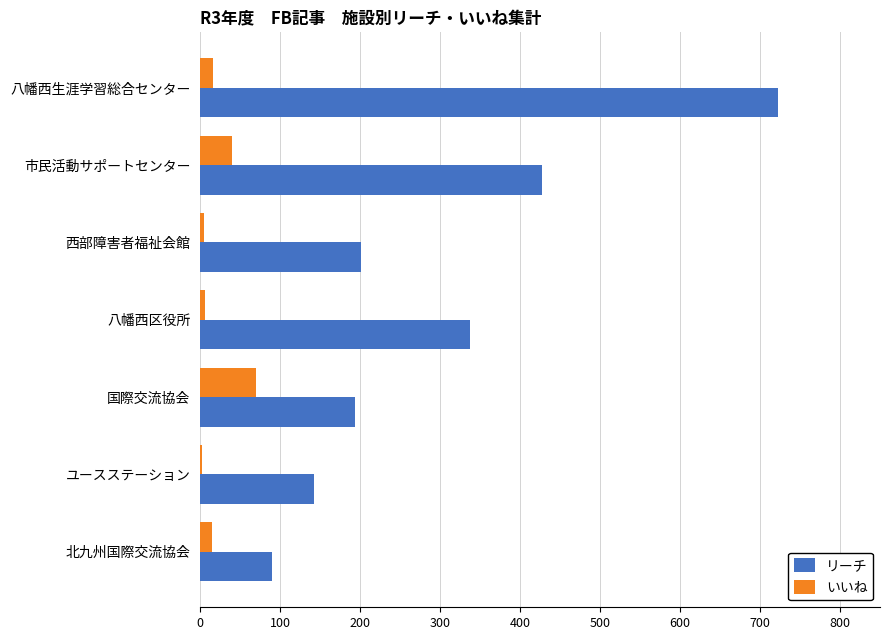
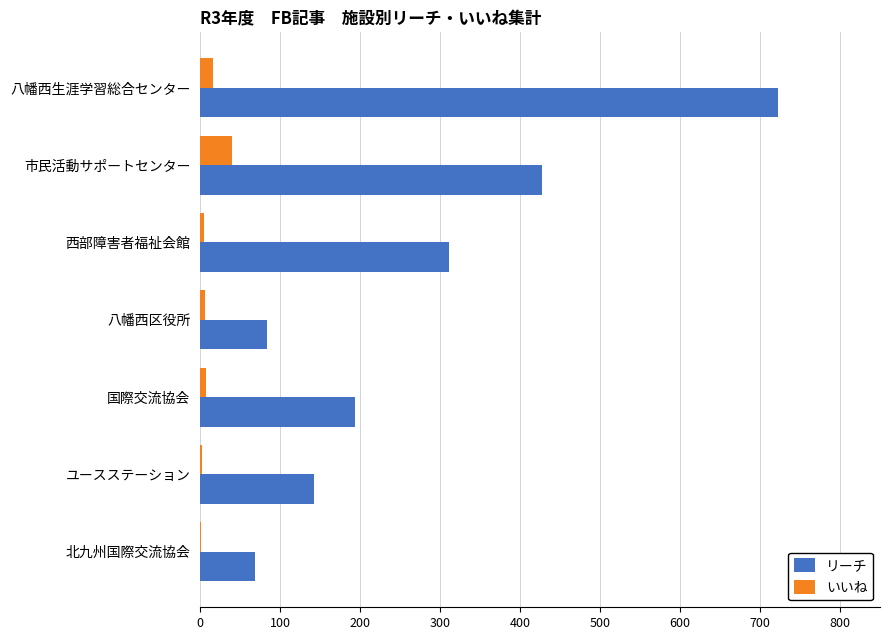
リーチ, 西部障害者福祉会館: 200 -> 310
リーチ, 八幡西区役所: 340 -> 80
いいね, 国際交流協会: 70 -> 10
いいね, 北九州国際交流協会: 20 -> 0
リーチ, 北九州国際交流協会: 90 -> 70
